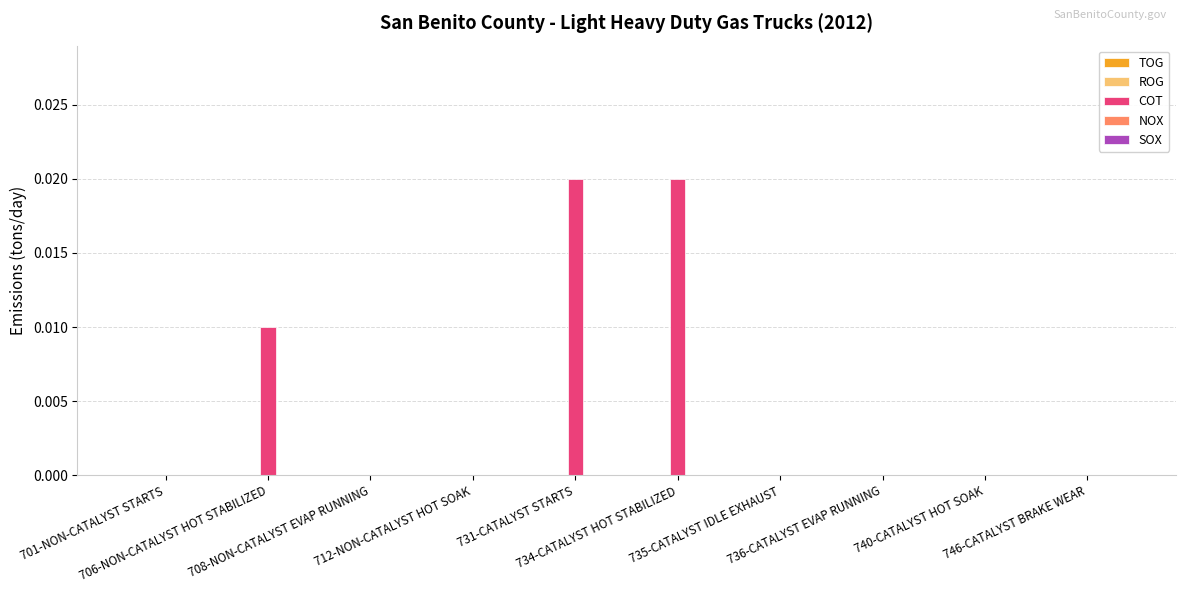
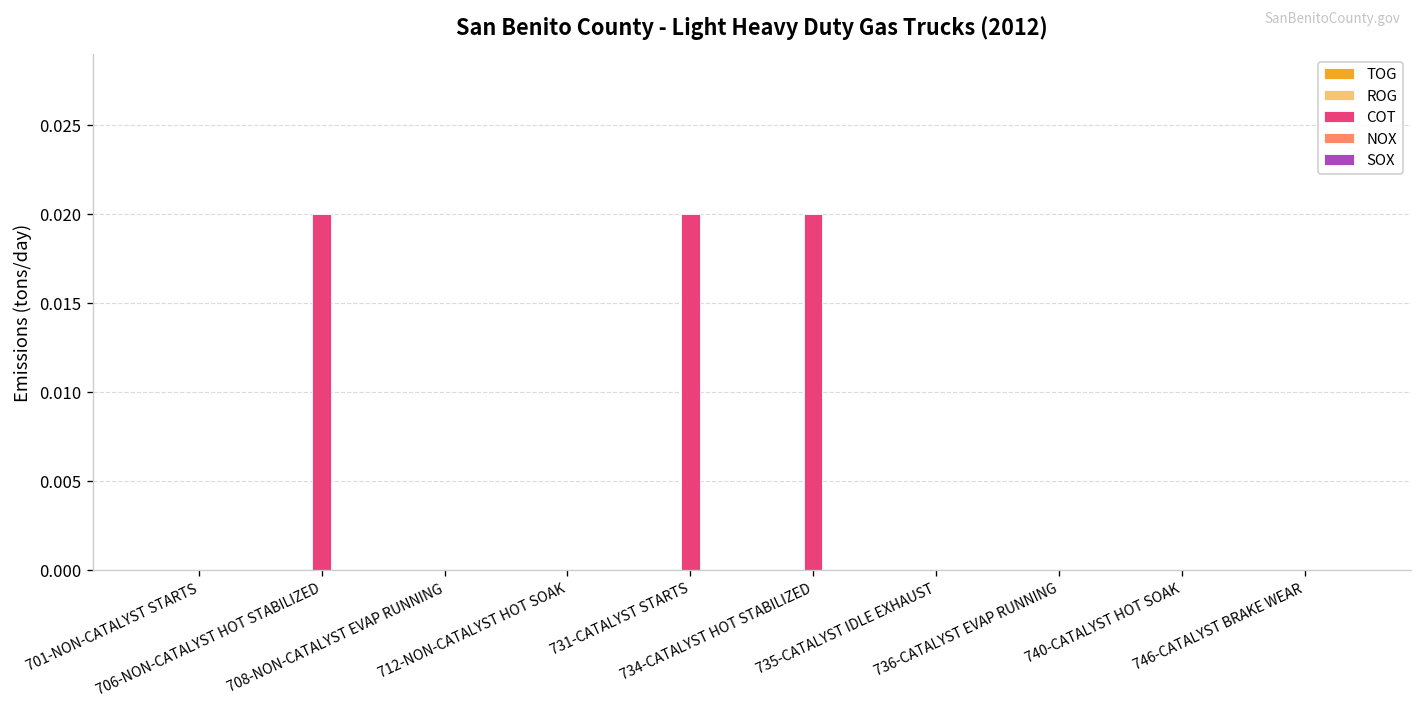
COT, 706-NON-CATALYST HOT STABILIZED: 0.01 -> 0.02
